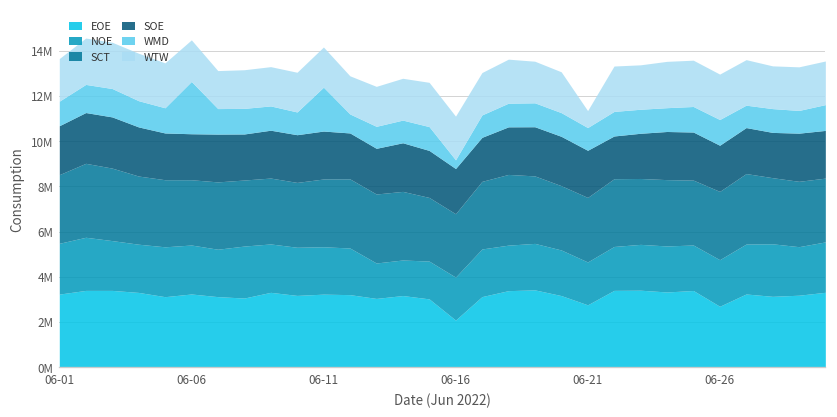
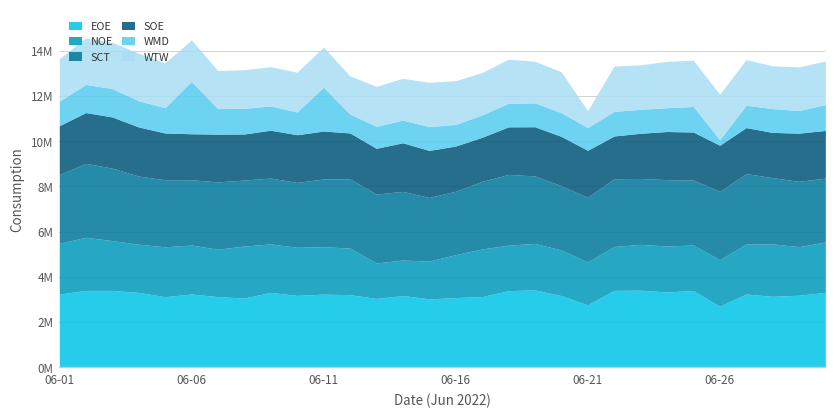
EOE, 06-16: 2100000 -> 3100000
WMD, 06-16: 400000 -> 1000000
WMD, 06-26: 1100000 -> 200000
